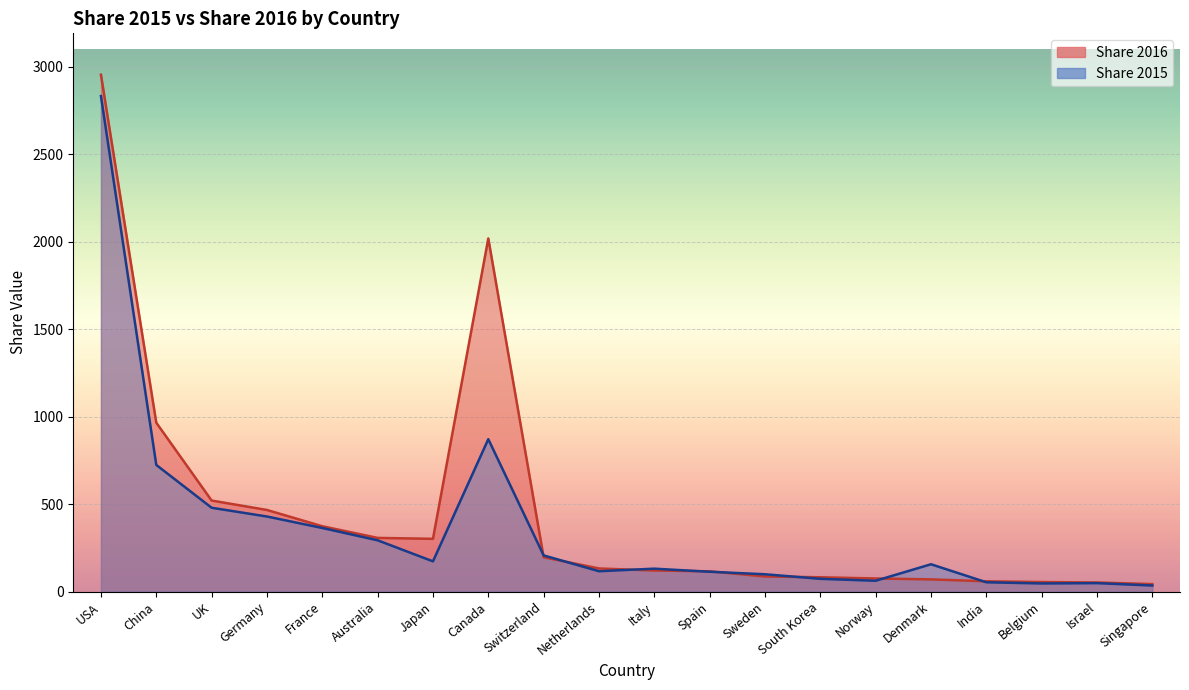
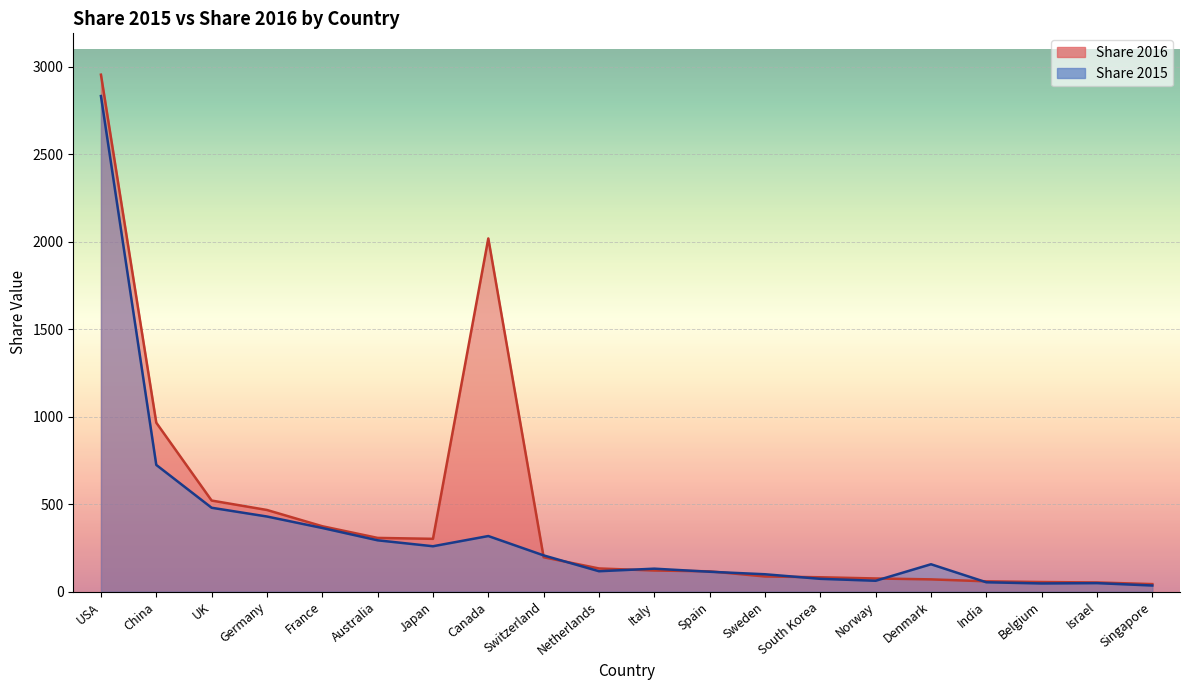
Share 2015, Japan: 170 -> 260
Share 2015, Canada: 870 -> 320
